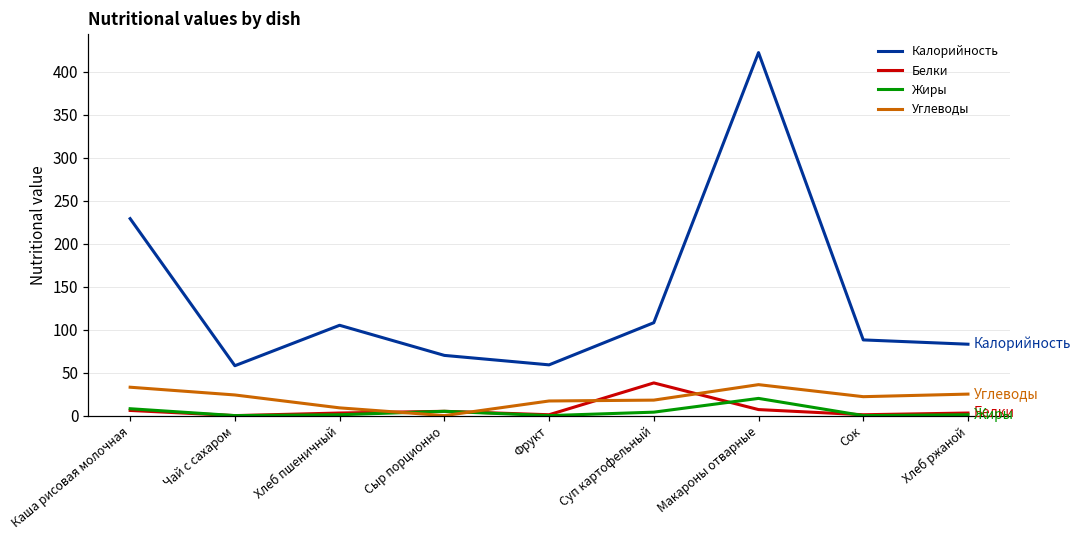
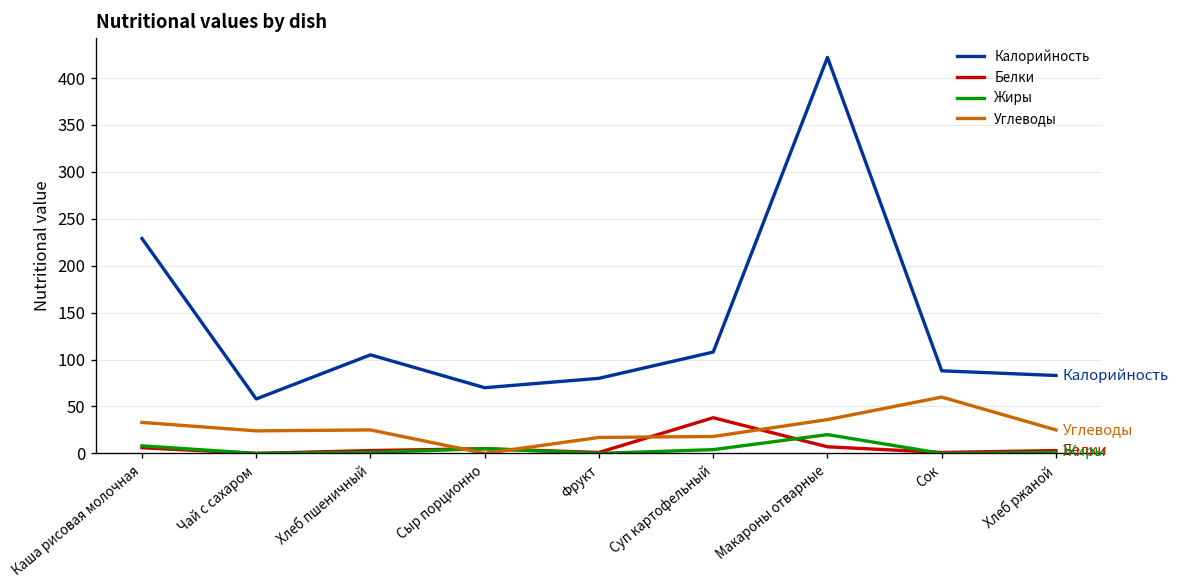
Углеводы, Хлеб пшеничный: 10 -> 30
Калорийность, Фрукт: 60 -> 80
Углеводы, Сок: 20 -> 60
